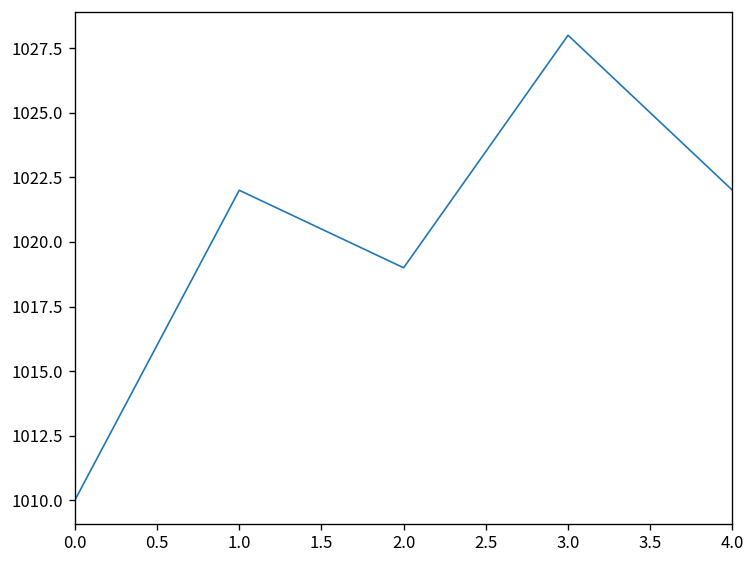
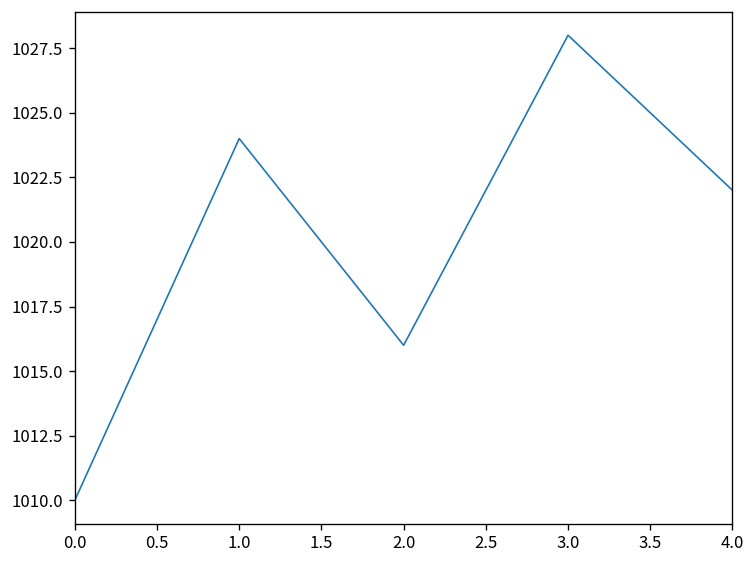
1.0: 1022 -> 1024
2.0: 1019 -> 1016
